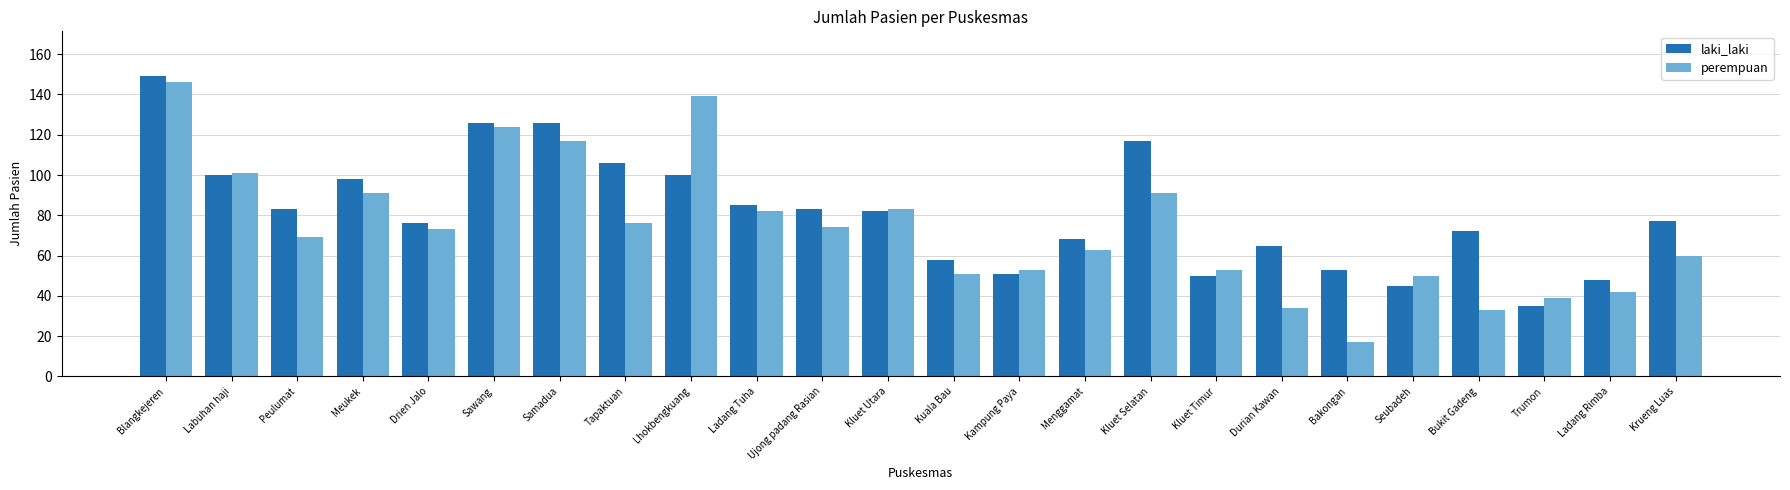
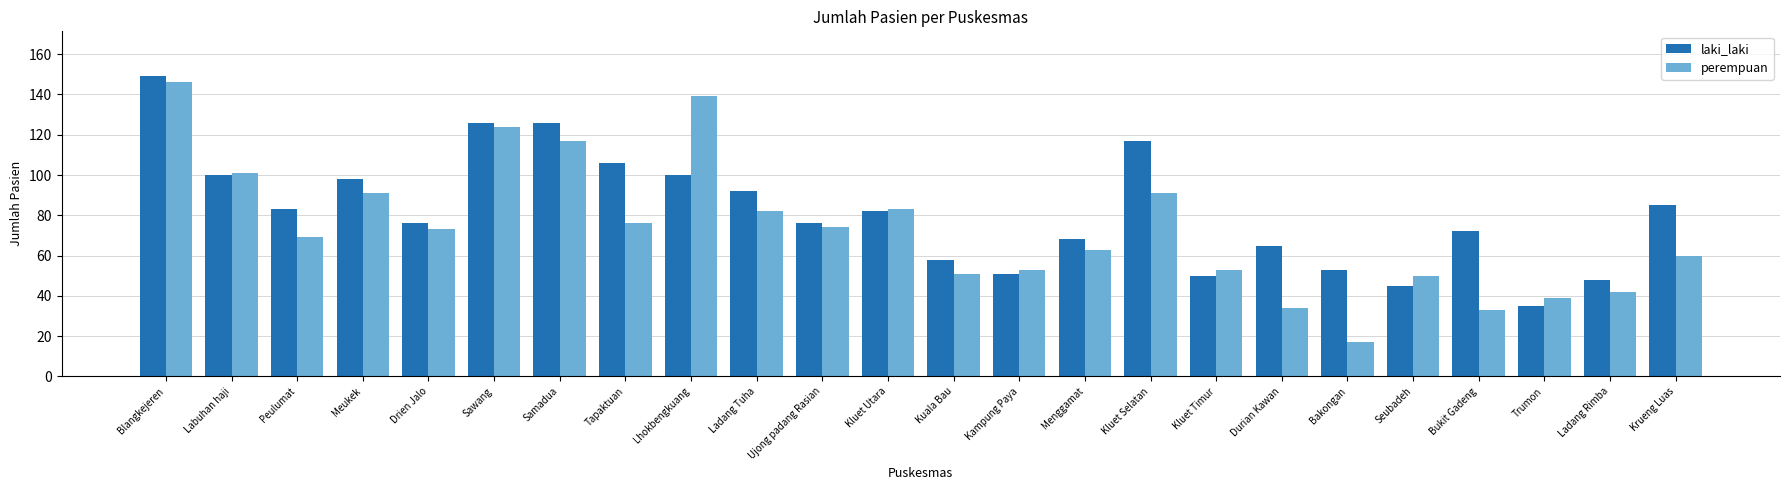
laki_laki, Ladang Tuha: 85 -> 92
laki_laki, Ujong padang Rasian: 83 -> 76
laki_laki, Krueng Luas: 77 -> 85
